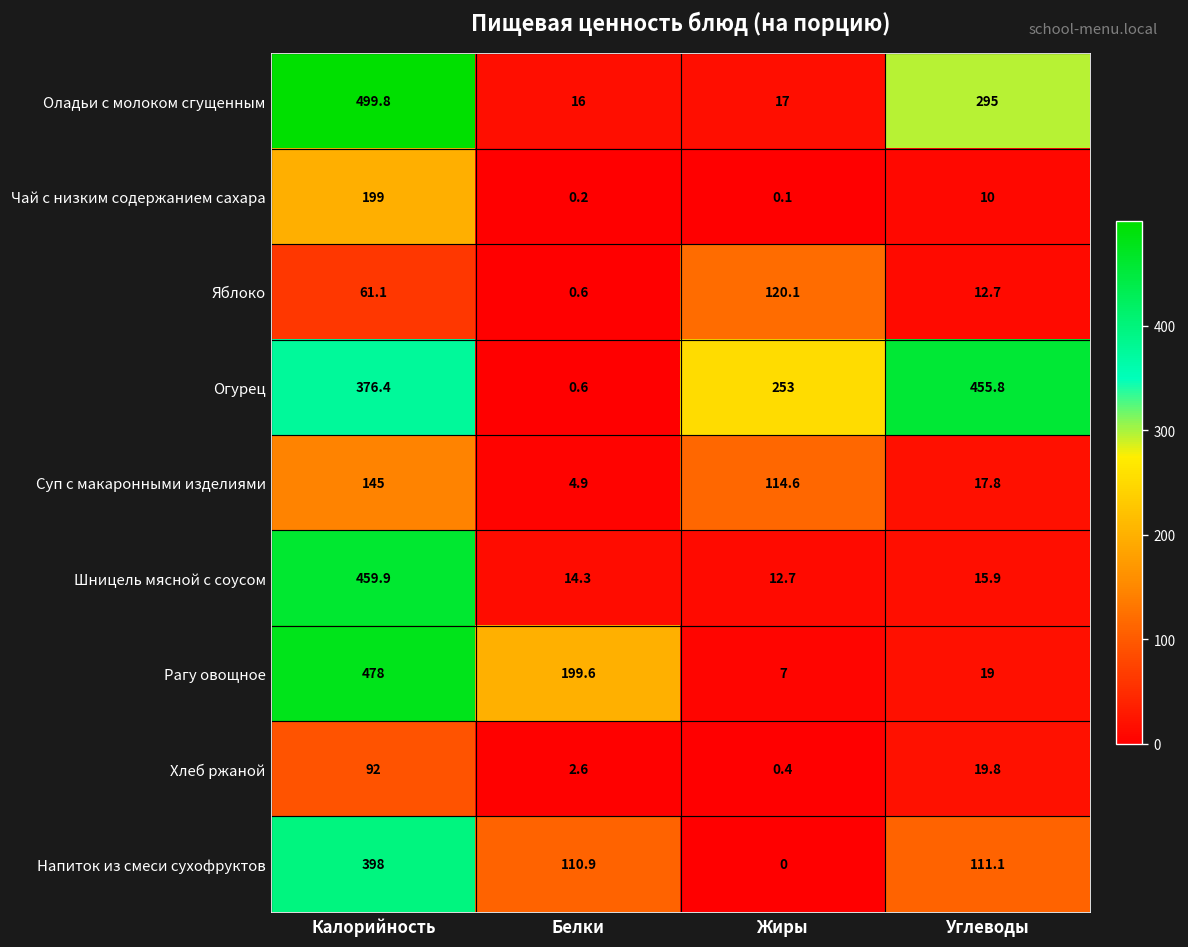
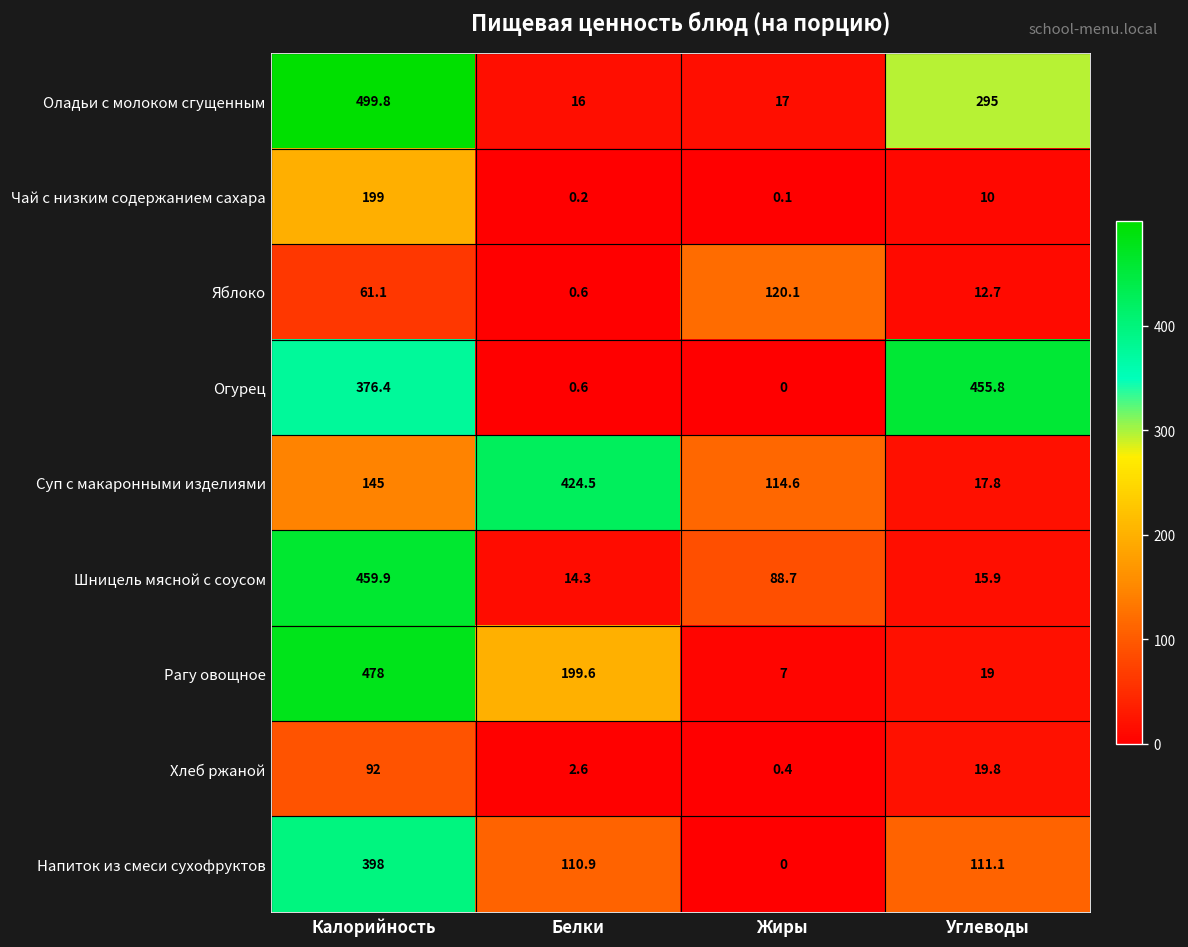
Огурец, Жиры: 253 -> 0
Суп с макаронными изделиями, Белки: 4.9 -> 424.5
Шницель мясной с соусом, Жиры: 12.7 -> 88.7
